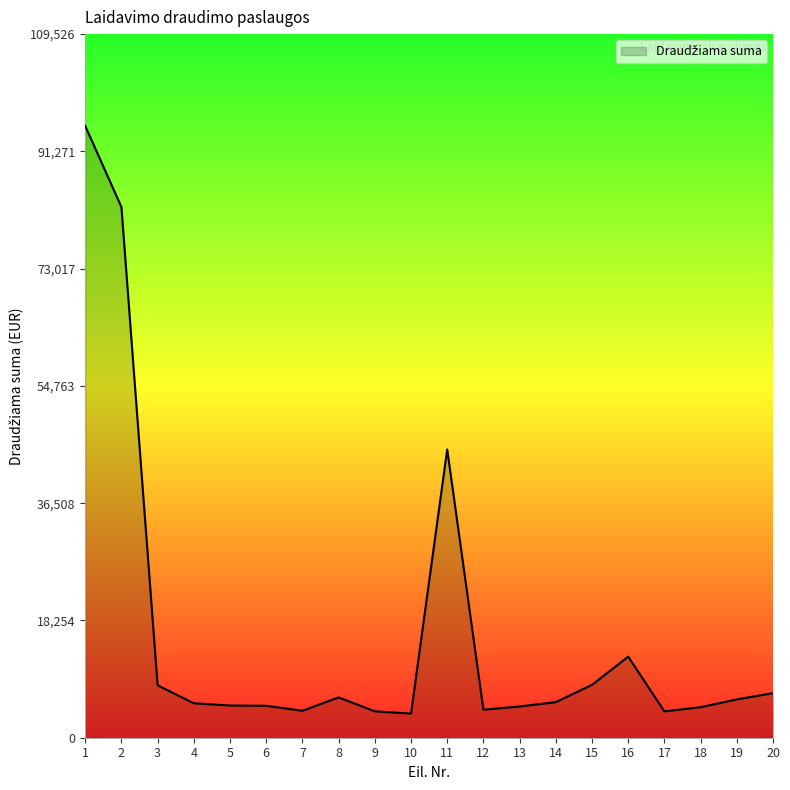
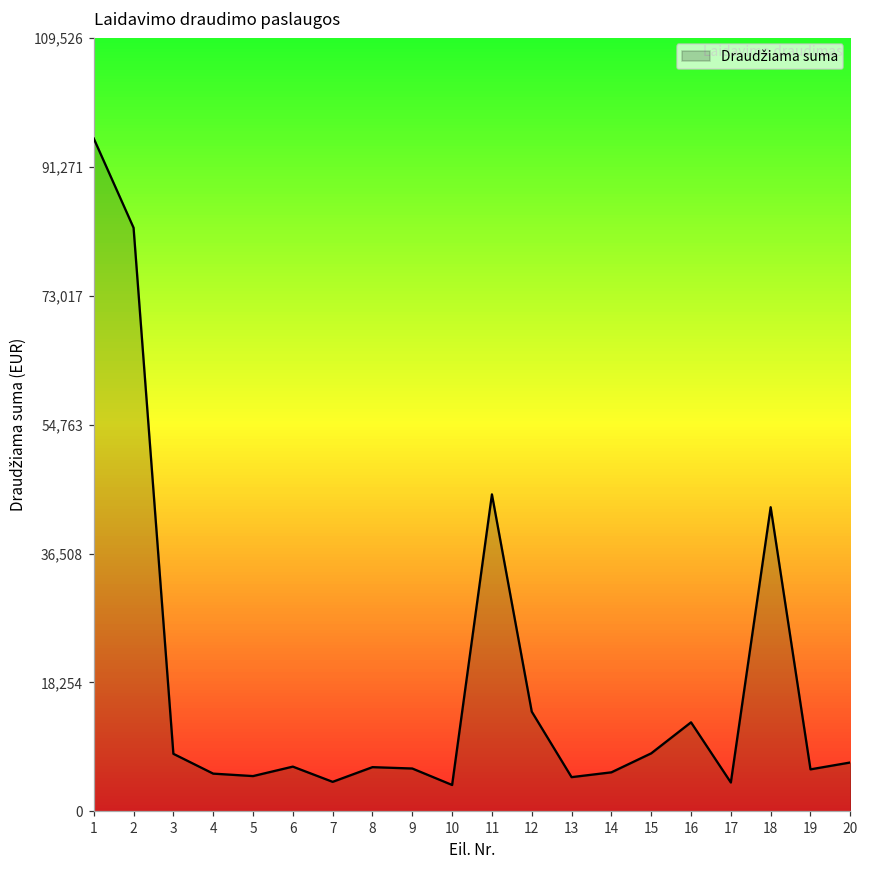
6: 5,000 -> 6,000
9: 4,000 -> 6,000
12: 4,000 -> 14,000
18: 5,000 -> 43,000
